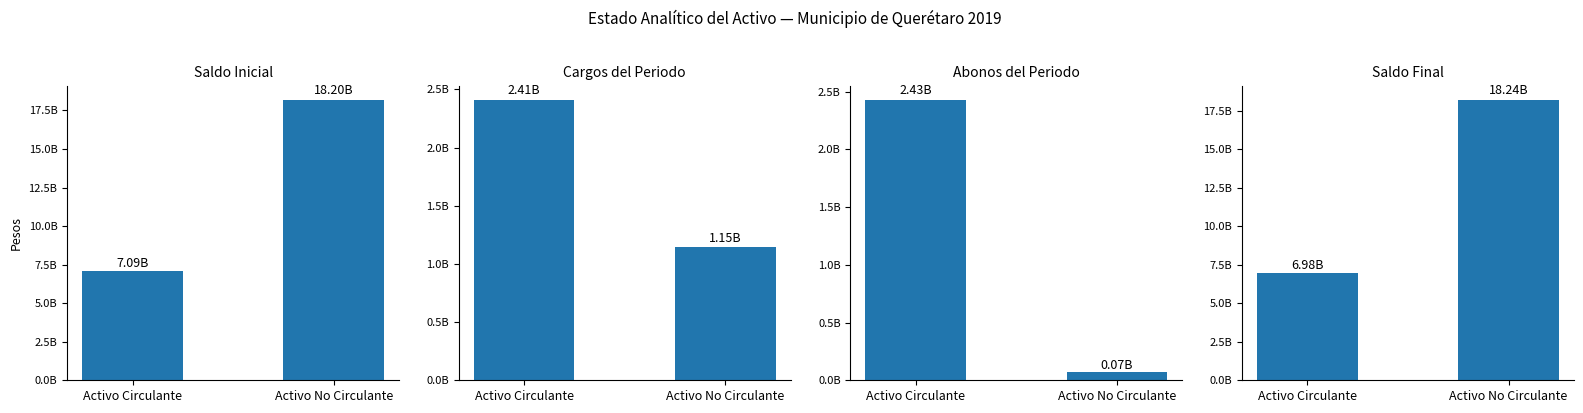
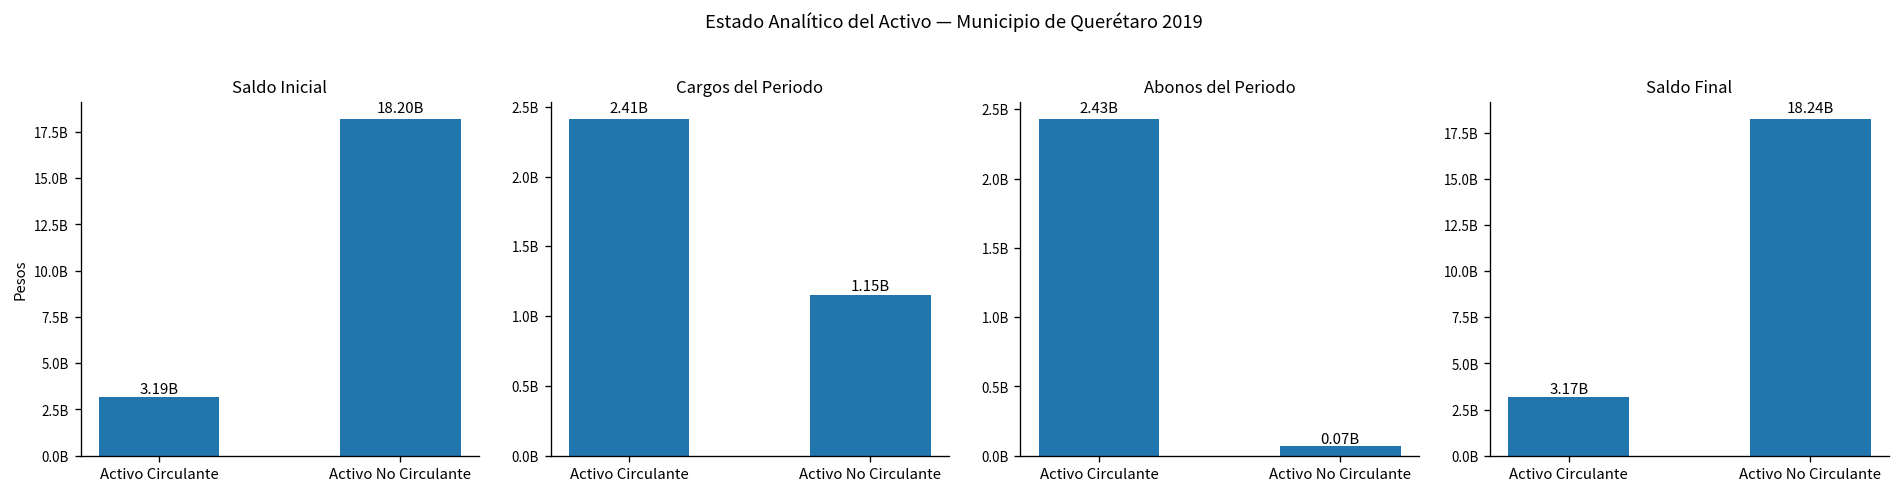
Saldo Inicial, Activo Circulante: 7.09B -> 3.19B
Saldo Final, Activo Circulante: 6.98B -> 3.17B
